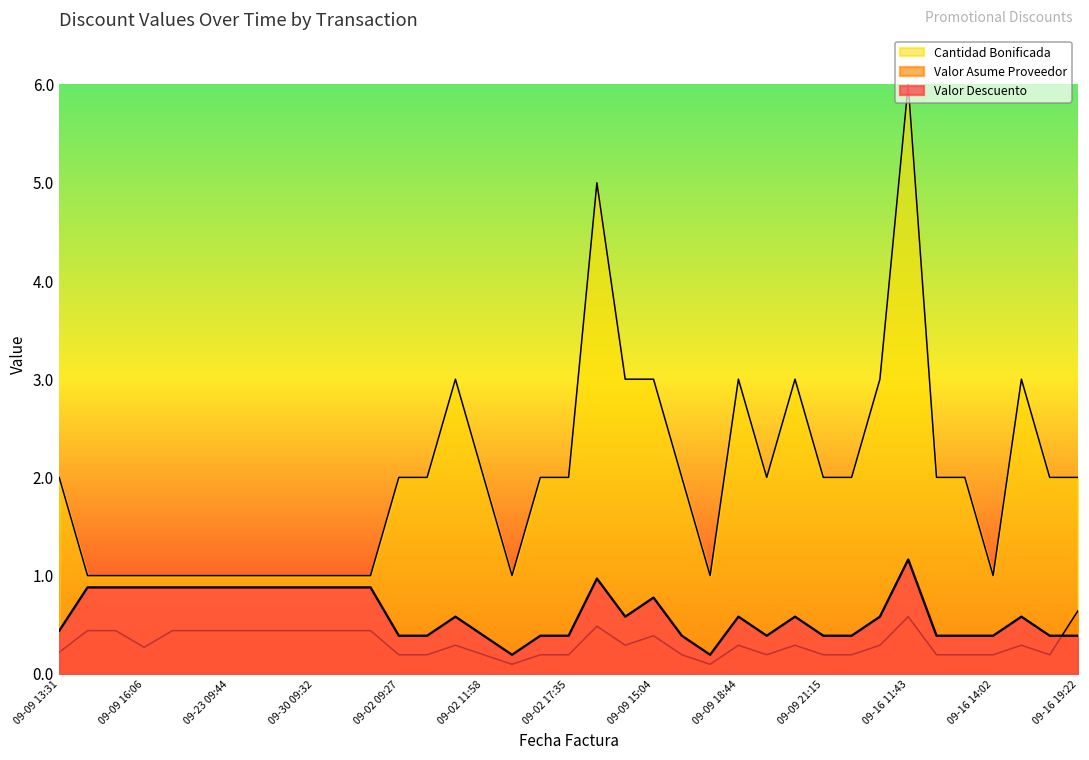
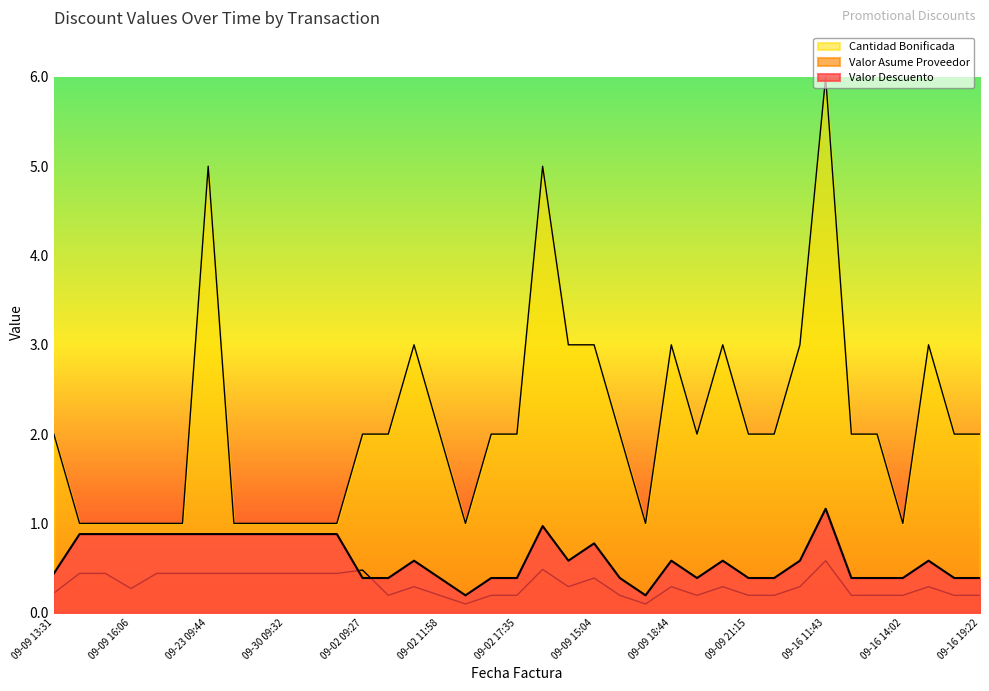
Cantidad Bonificada, 09-23 09:44: 1 -> 5
Valor Asume Proveedor, 09-02 09:27: 0.2 -> 0.5
Valor Asume Proveedor, 09-16 19:22: 0.6 -> 0.2
